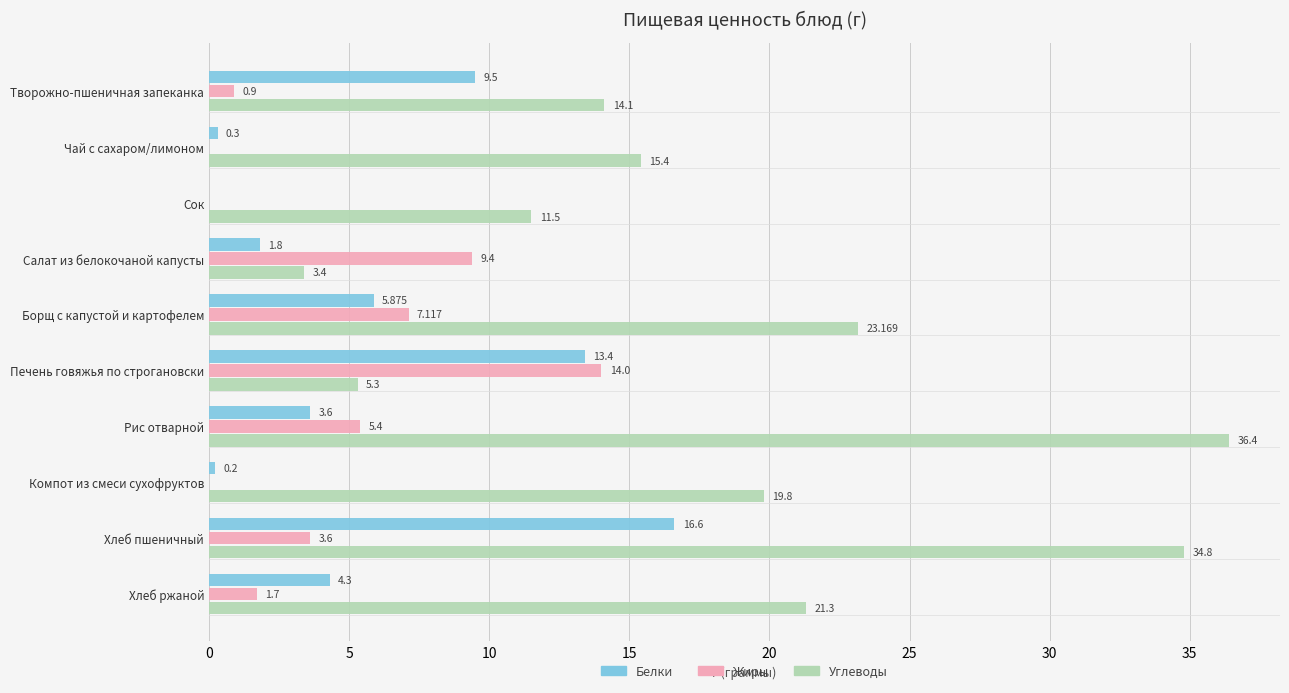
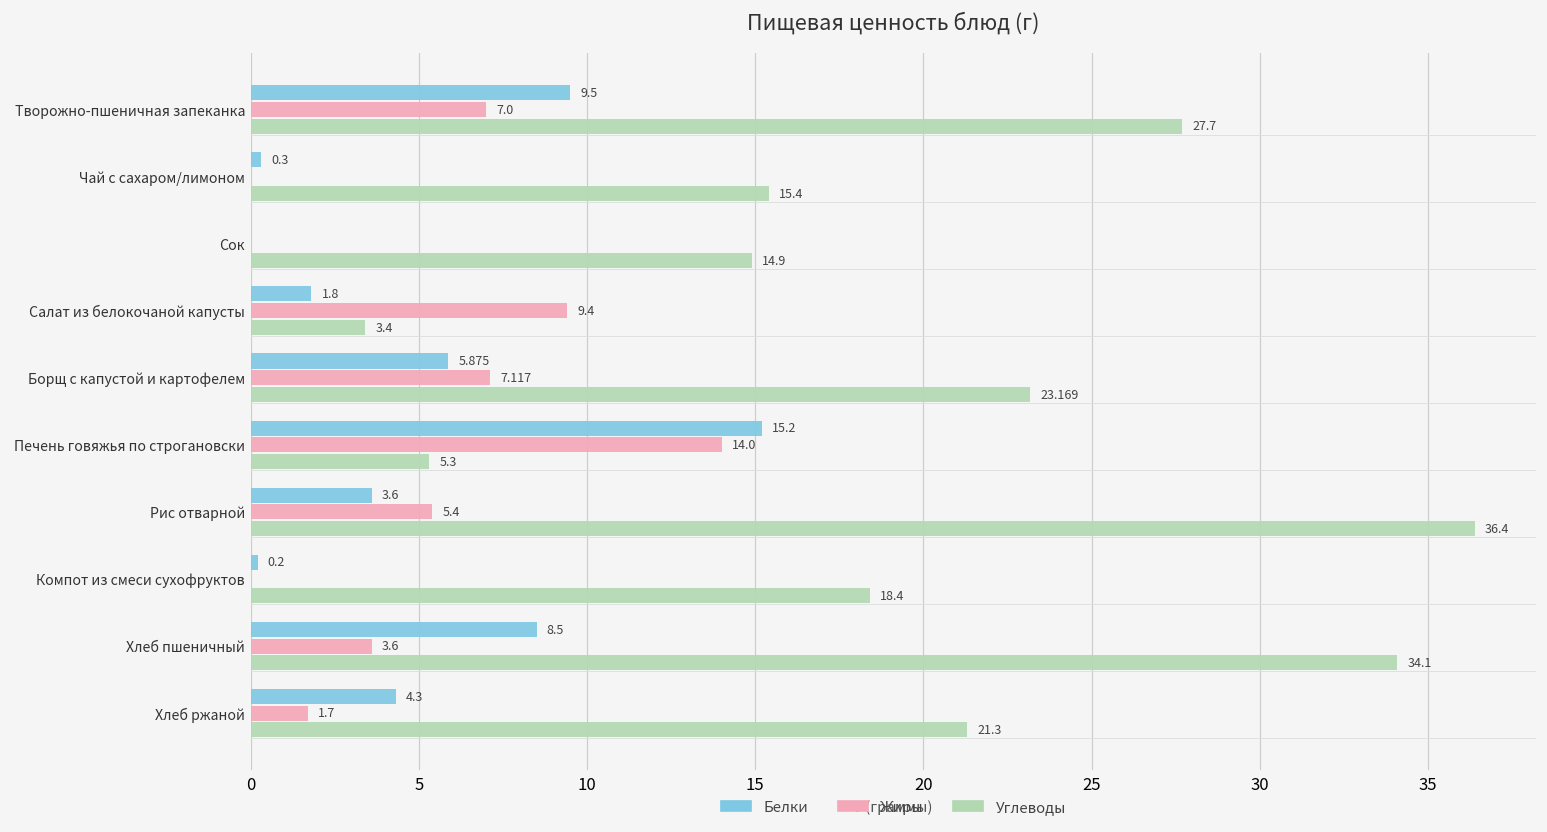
Жиры, Творожно-пшеничная запеканка: 0.9 -> 7.0
Углеводы, Творожно-пшеничная запеканка: 14.1 -> 27.7
Углеводы, Сок: 11.5 -> 14.9
Белки, Печень говяжья по строгановски: 13.4 -> 15.2
Углеводы, Компот из смеси сухофруктов: 19.8 -> 18.4
Белки, Хлеб пшеничный: 16.6 -> 8.5
Углеводы, Хлеб пшеничный: 34.8 -> 34.1
